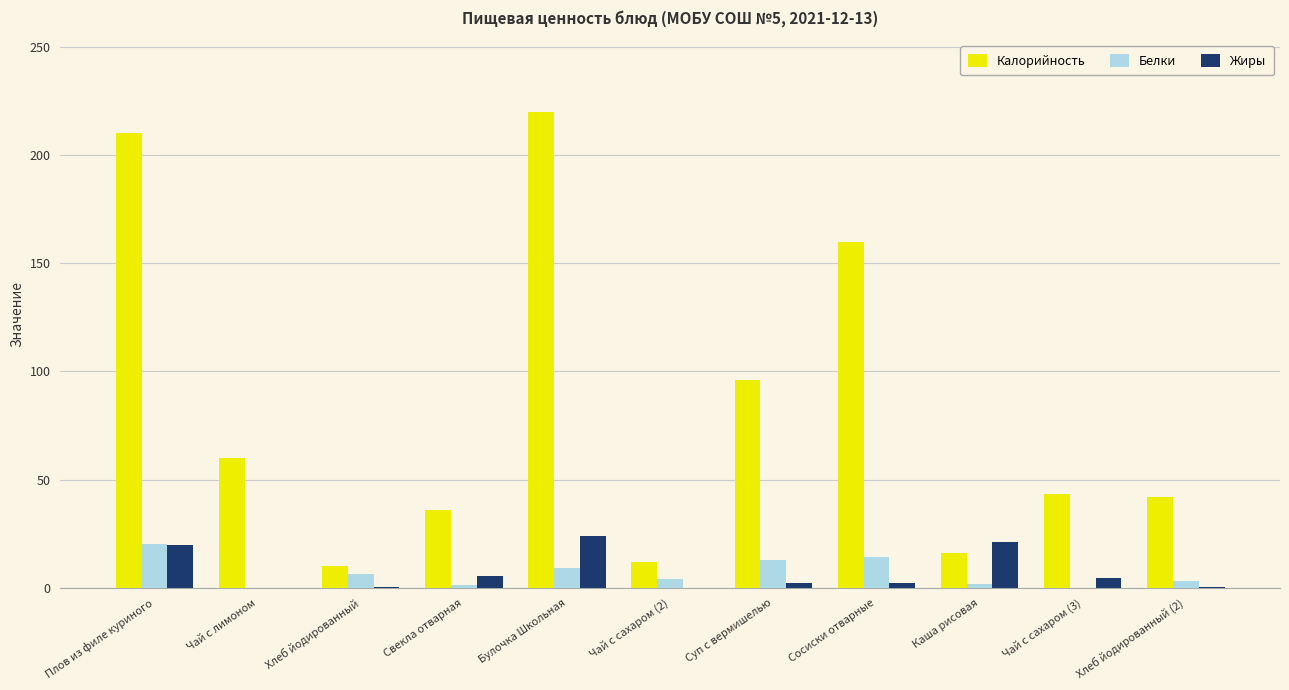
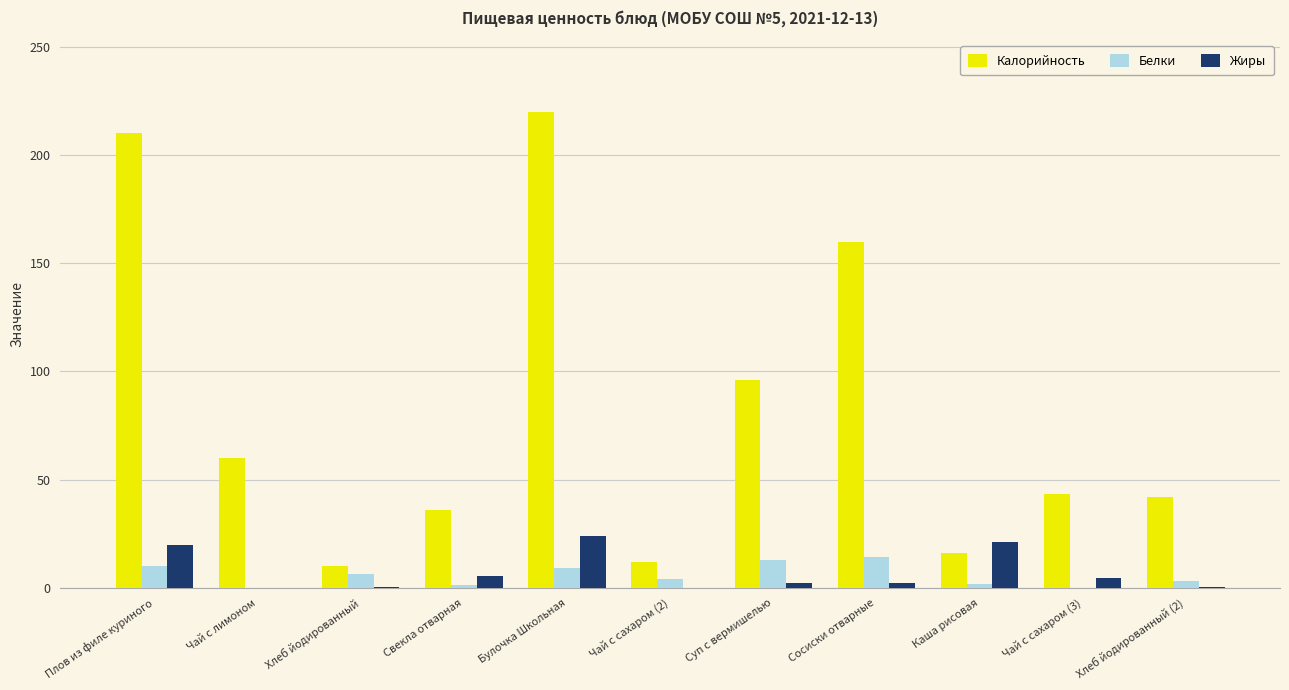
Белки, Плов из филе куриного: 20 -> 10
